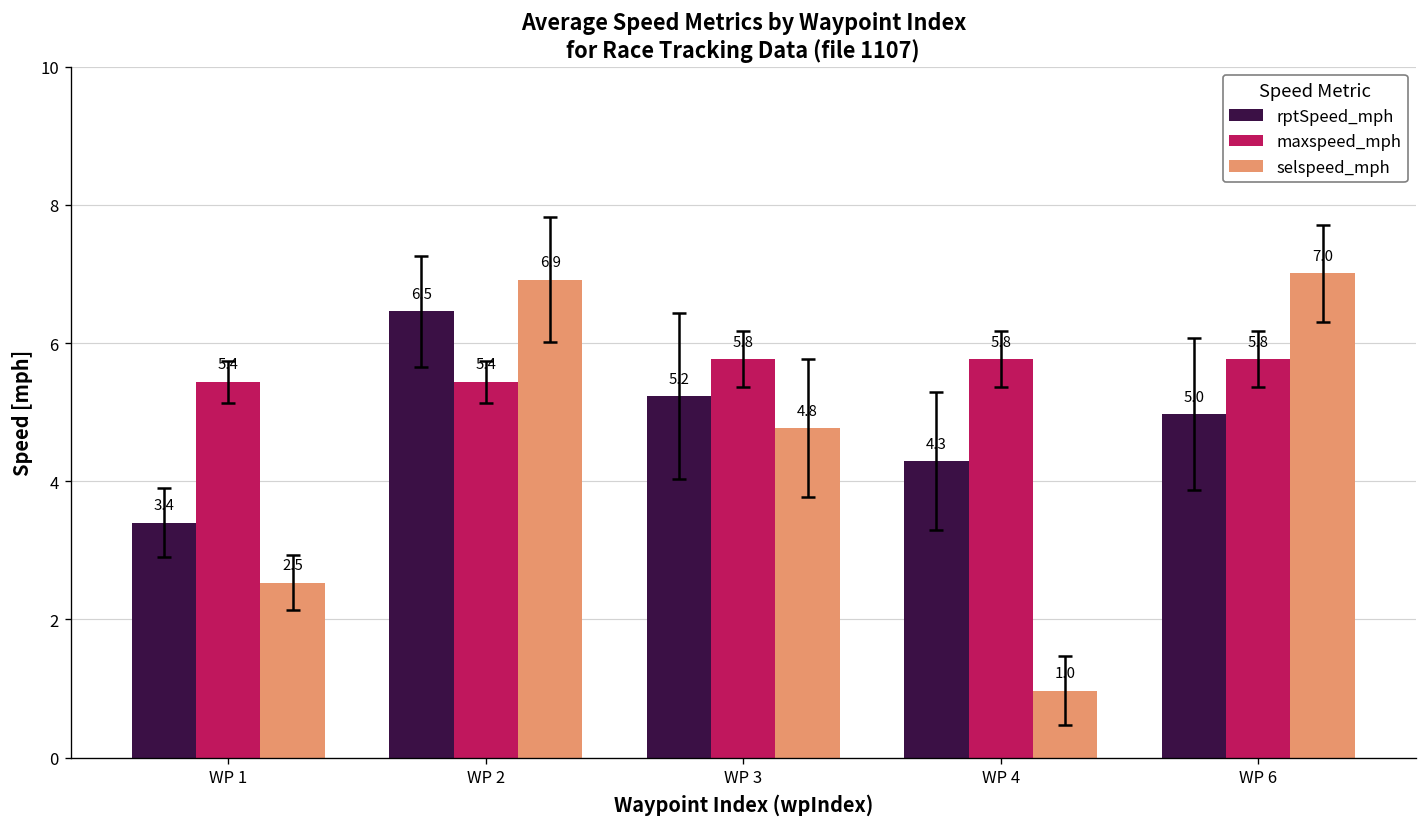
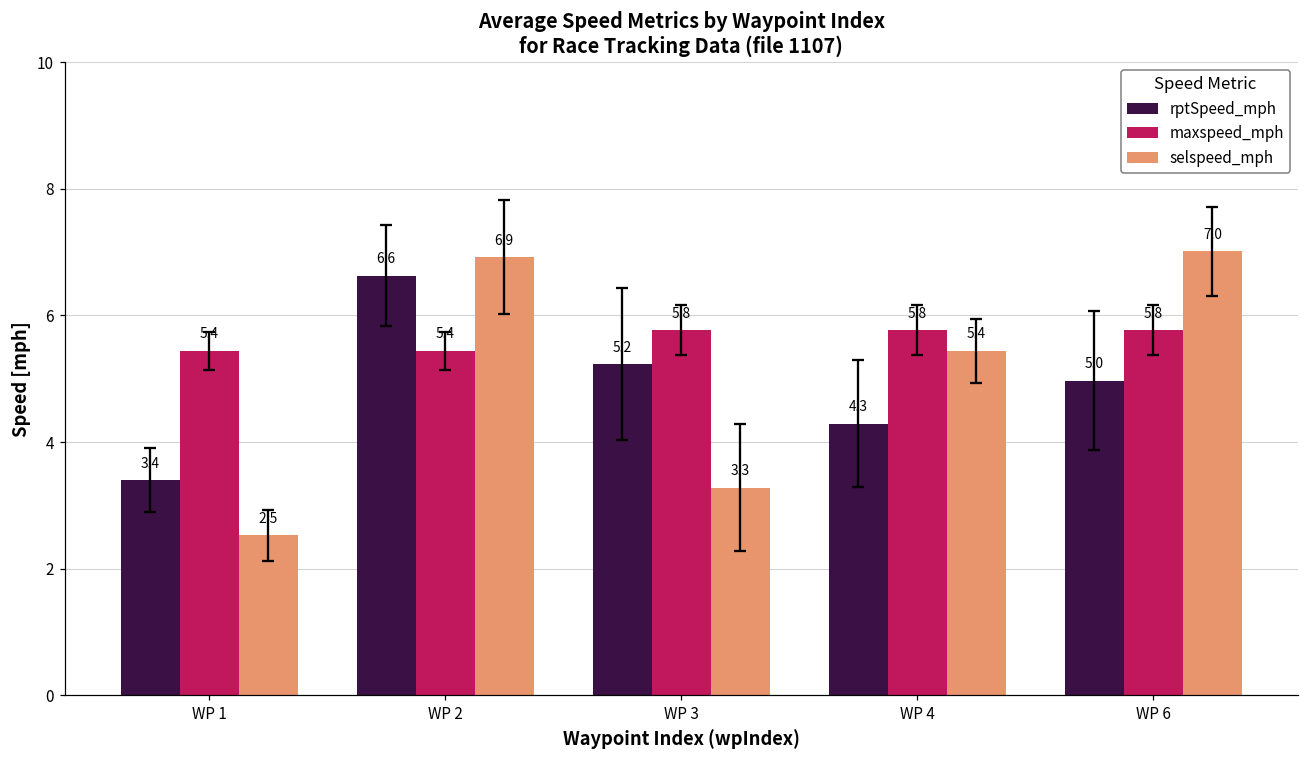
rptSpeed_mph, WP 2: 6.5 -> 6.6
selspeed_mph, WP 3: 4.8 -> 3.3
selspeed_mph, WP 4: 1.0 -> 5.4
